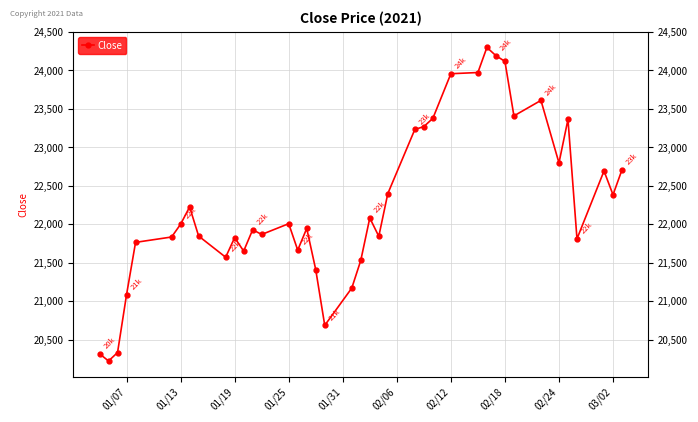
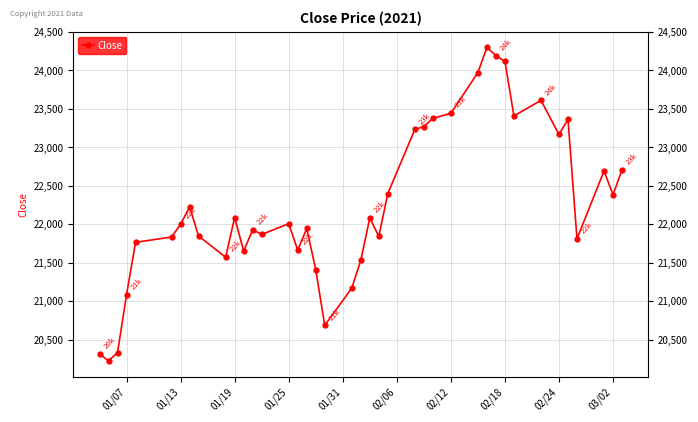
01/19: 21,800 -> 22,100
02/12: 24k -> 23k
02/24: 22,800 -> 23,200
